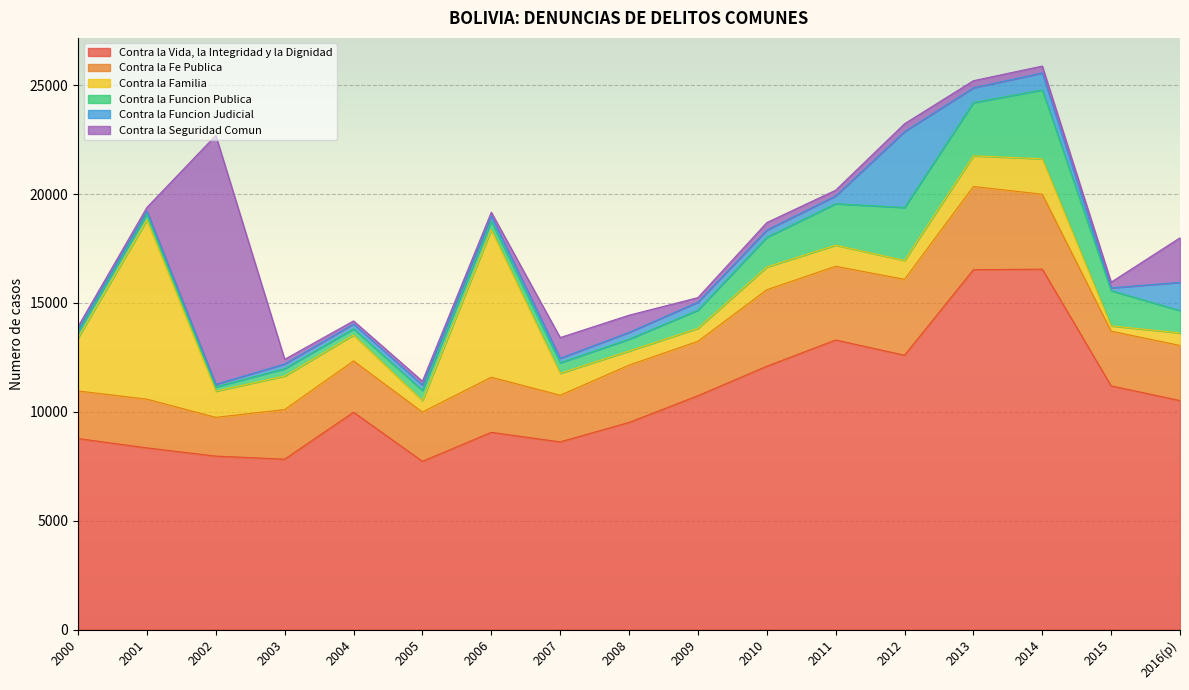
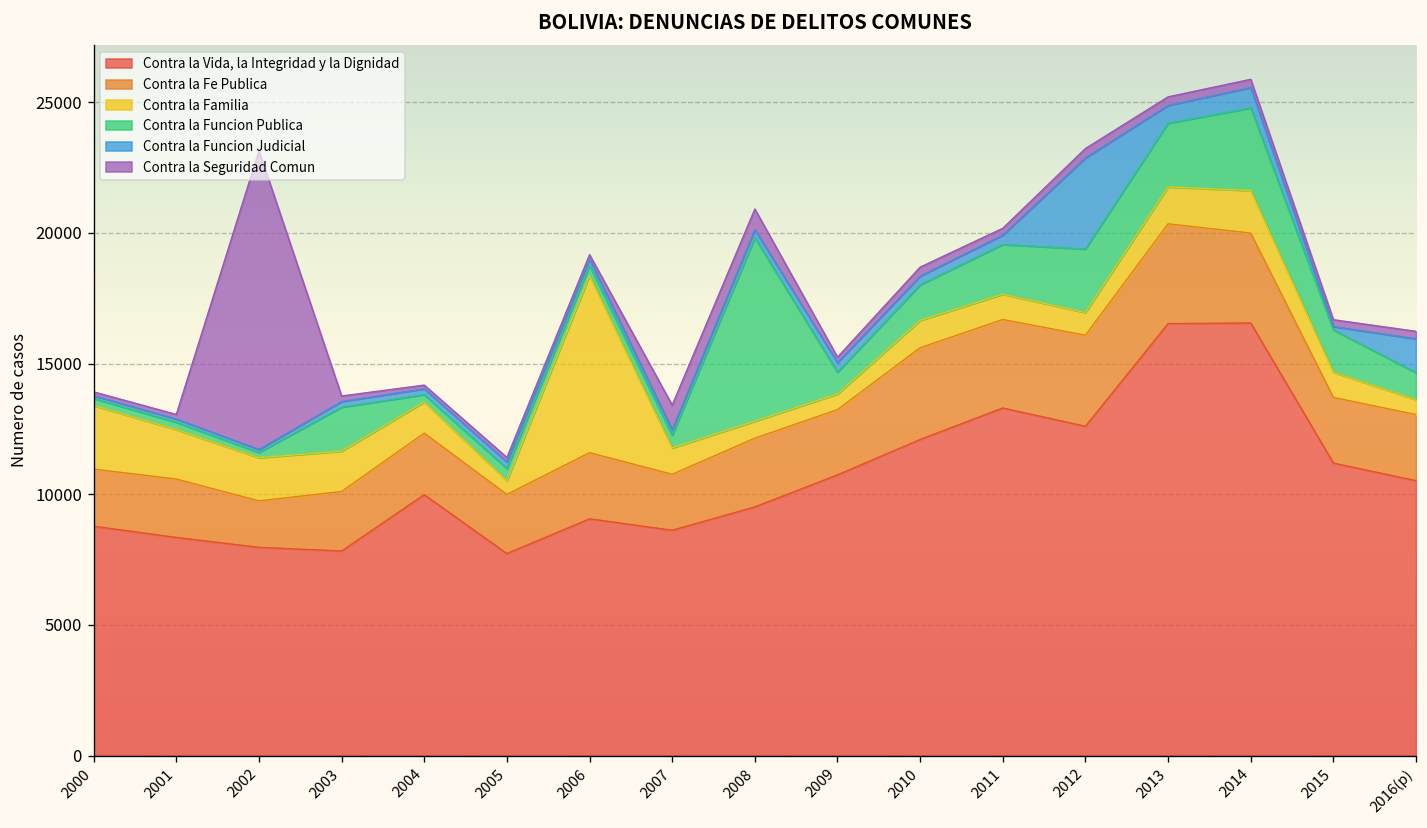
Contra la Familia, 2001: 8200 -> 1900
Contra la Familia, 2002: 1200 -> 1700
Contra la Funcion Publica, 2003: 300 -> 1700
Contra la Funcion Publica, 2008: 500 -> 7000
Contra la Familia, 2015: 200 -> 1000
Contra la Seguridad Comun, 2016(p): 2000 -> 300
